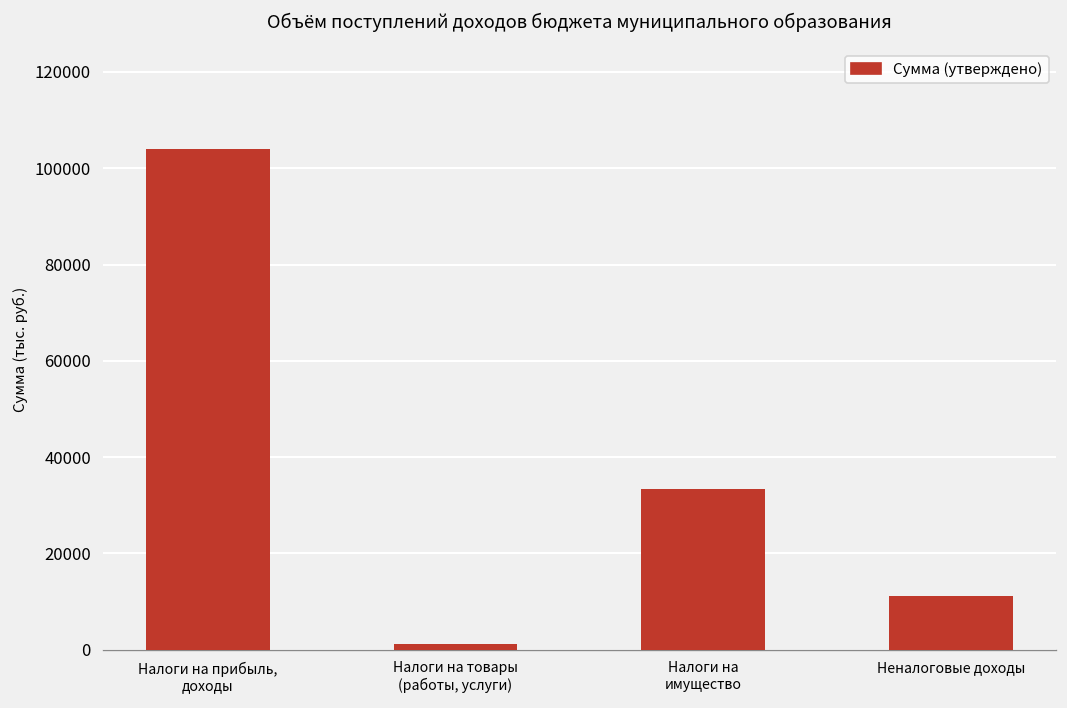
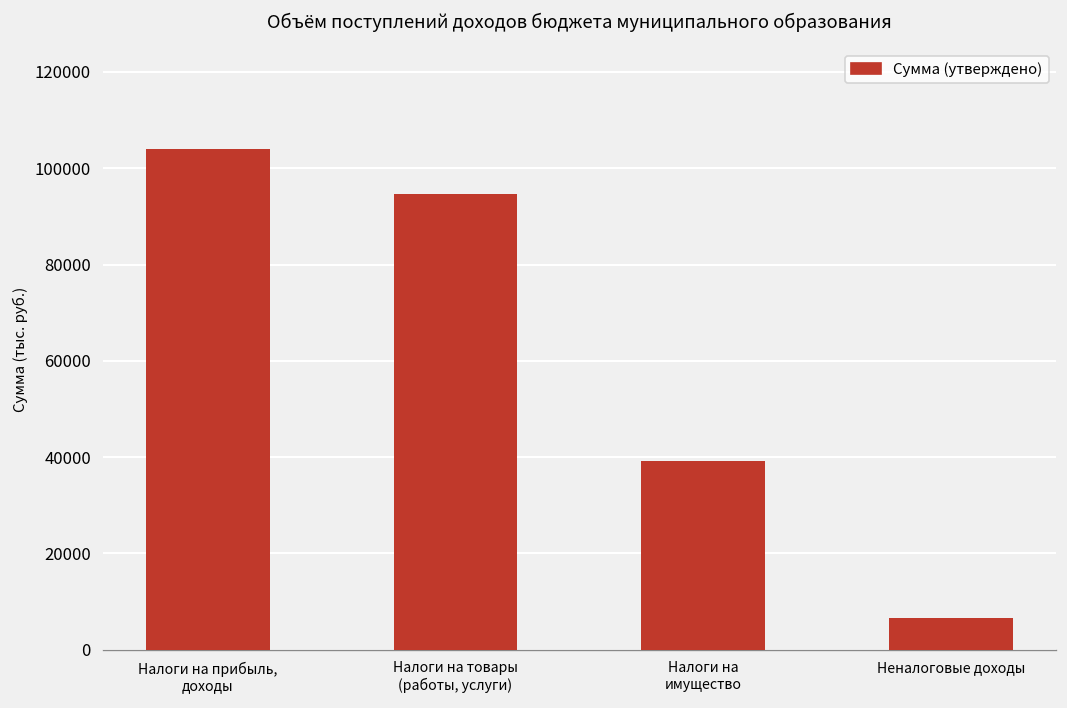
Налоги на товары (работы, услуги): 1000 -> 95000
Налоги на имущество: 33000 -> 39000
Неналоговые доходы: 11000 -> 7000
